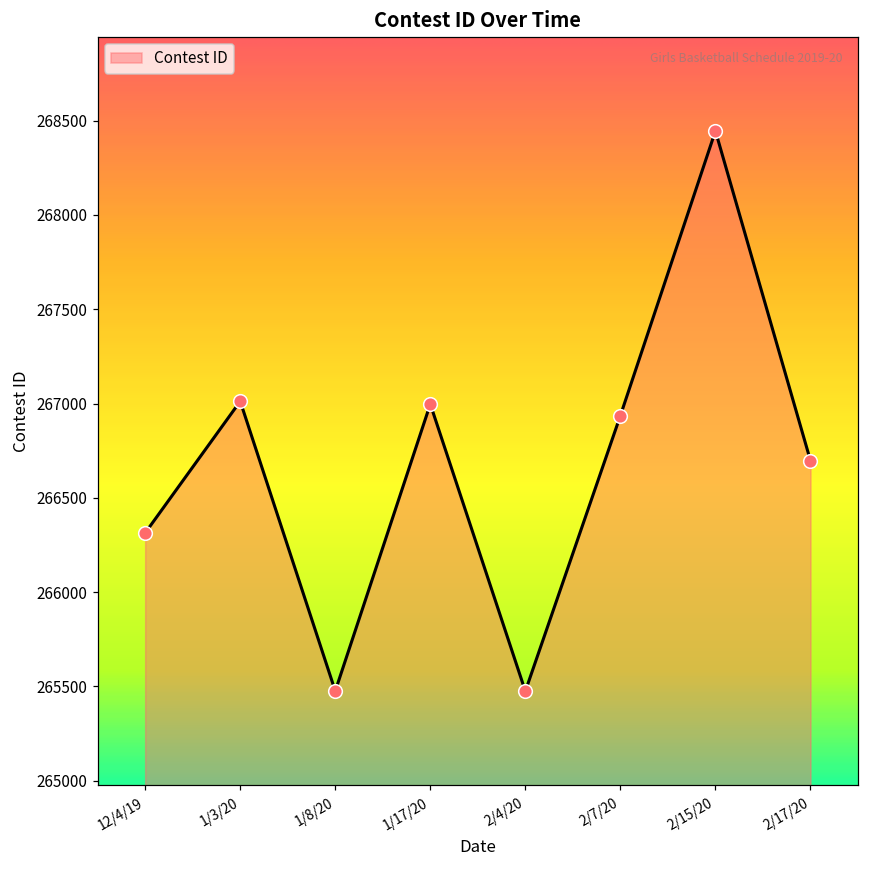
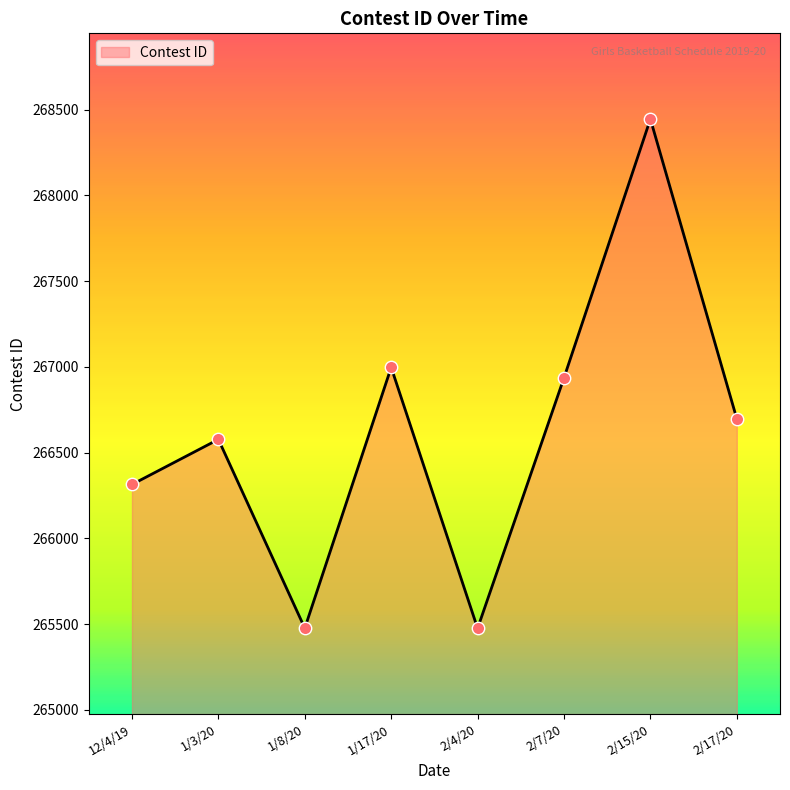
1/3/20: 267010 -> 266580
